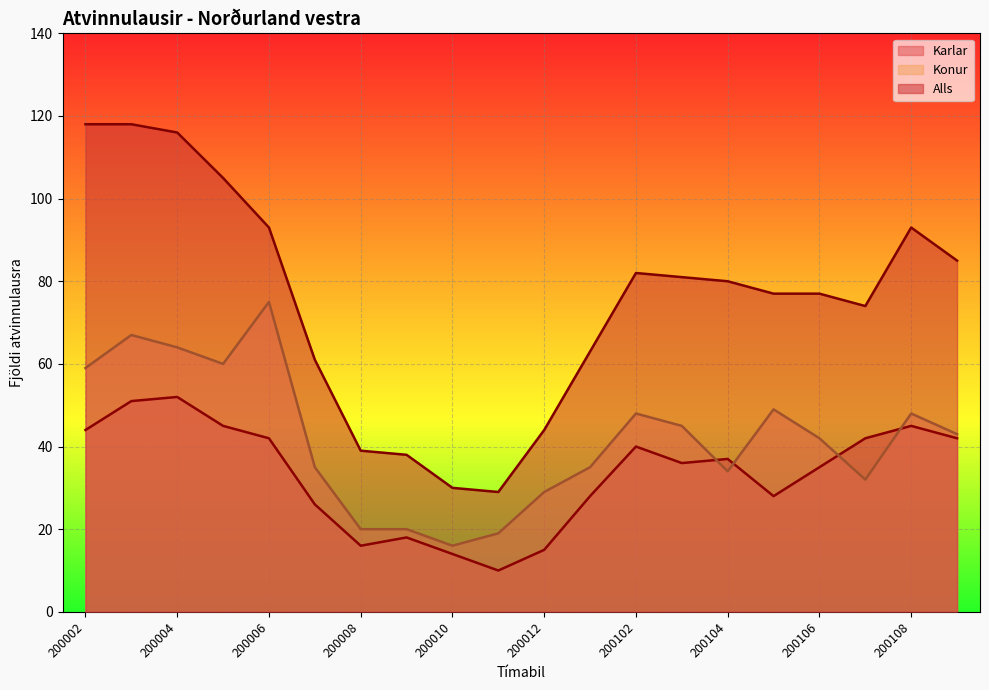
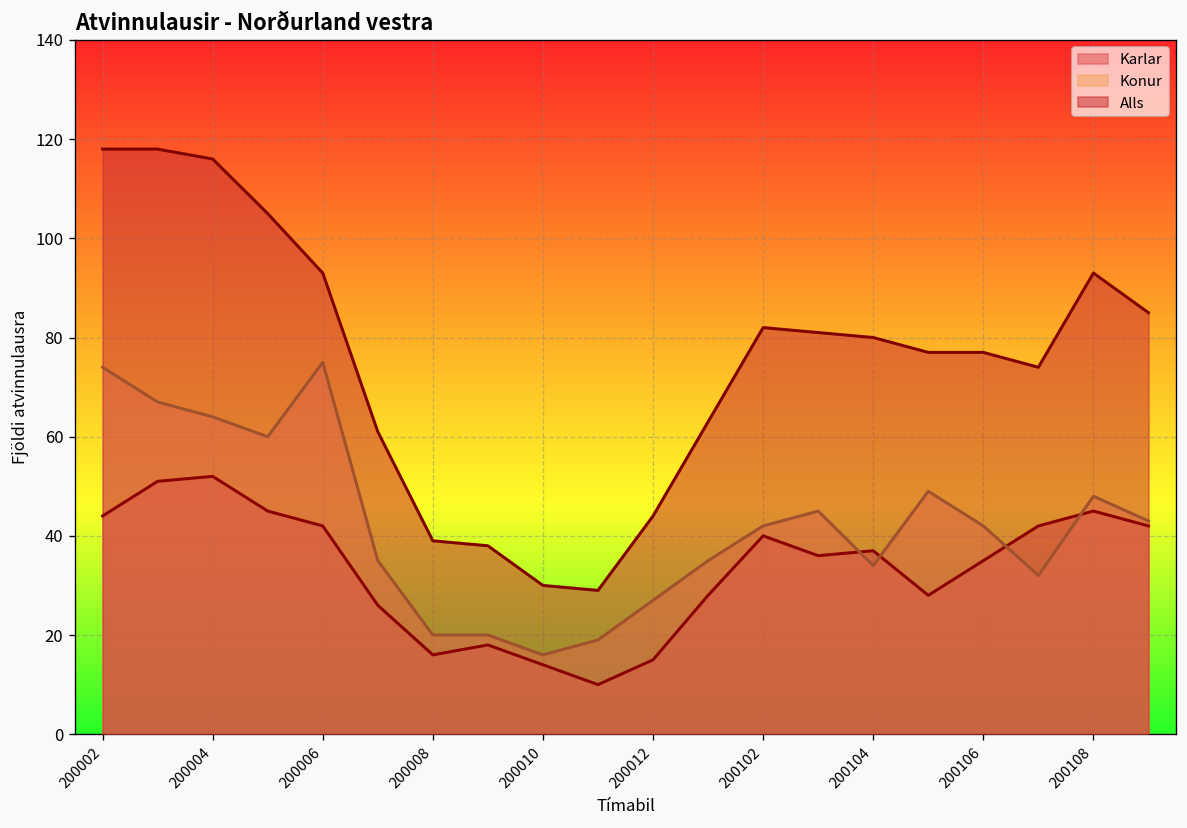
Konur, 200002: 59 -> 74
Konur, 200012: 29 -> 27
Konur, 200102: 48 -> 42
